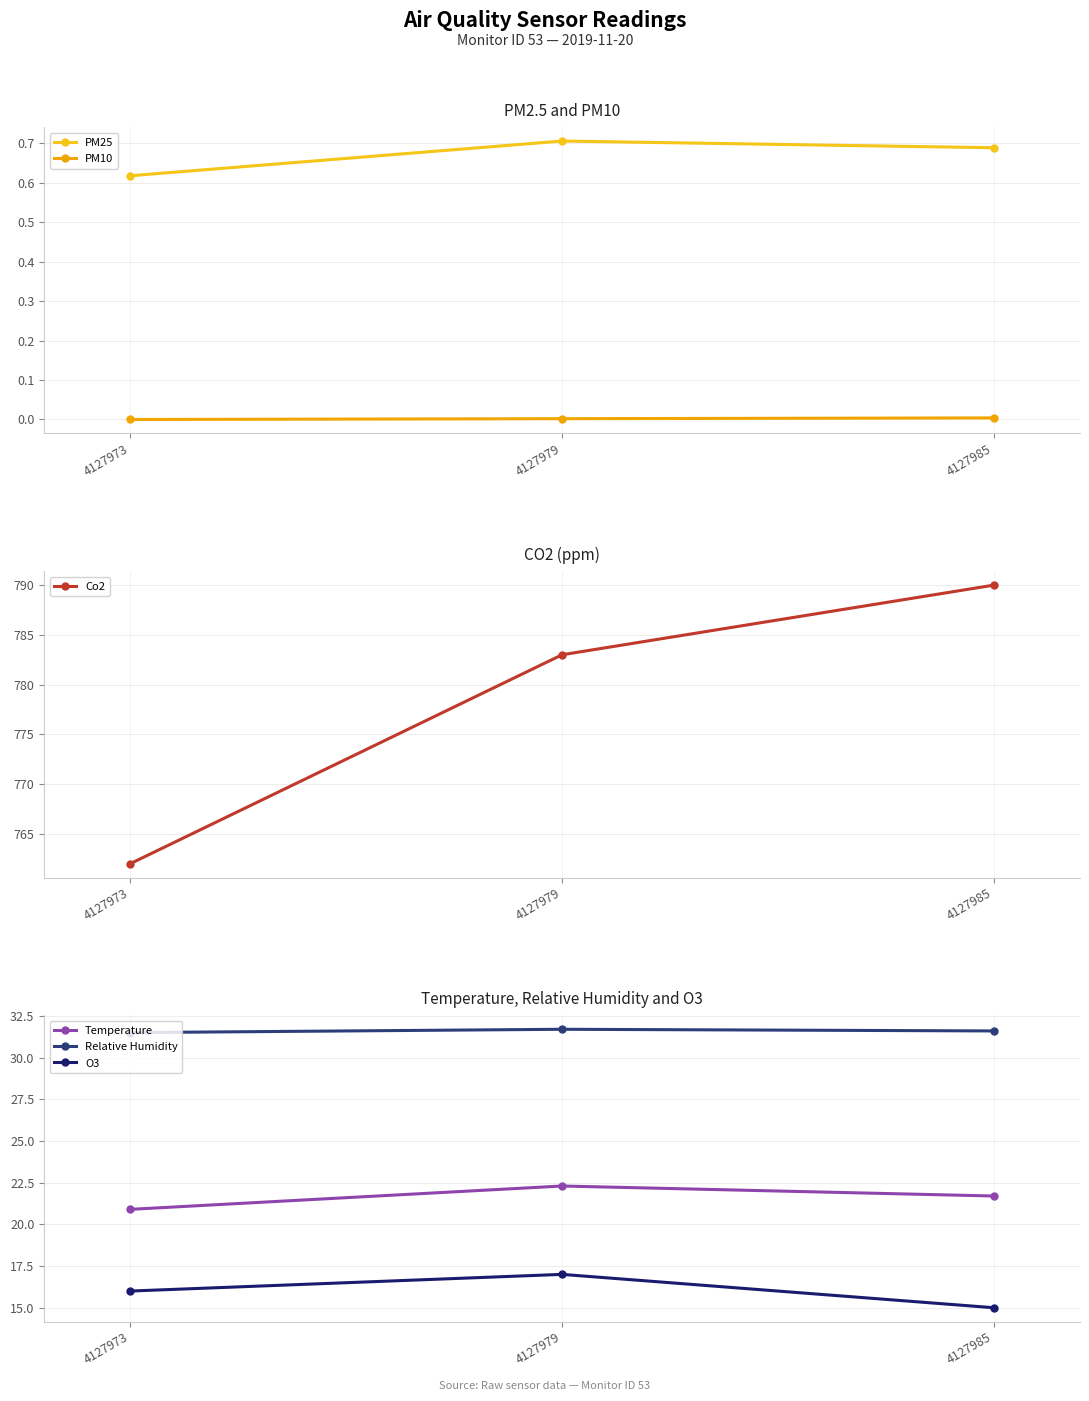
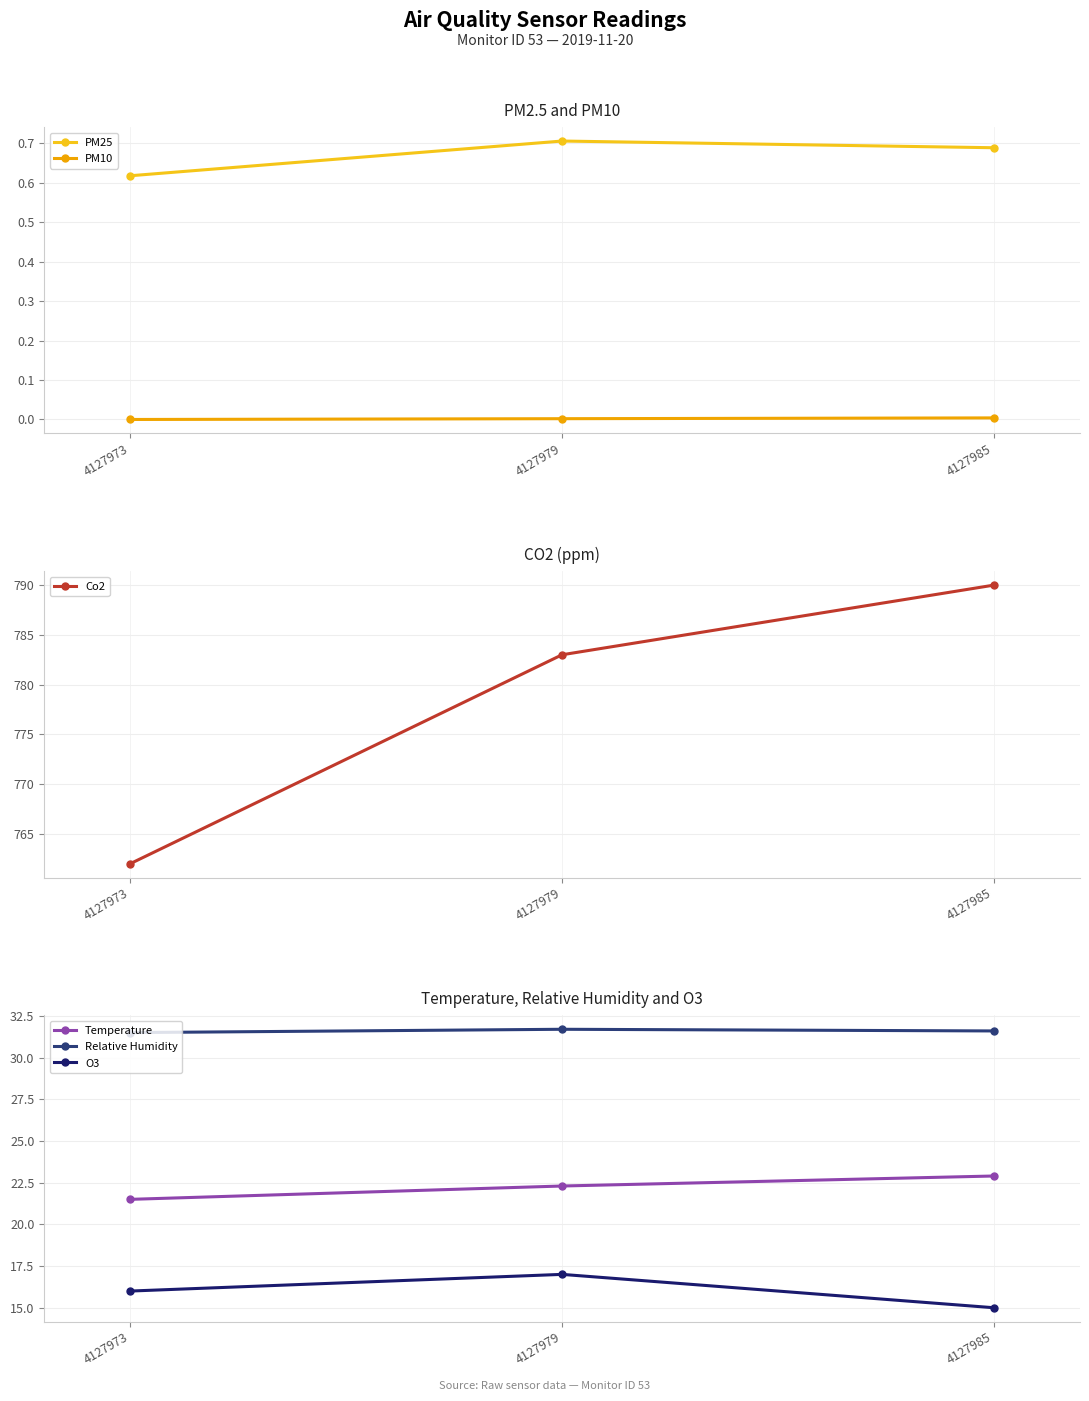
Temperature, Relative Humidity and O3, Temperature, 4127973: 20.9 -> 21.5
Temperature, Relative Humidity and O3, Temperature, 4127985: 21.7 -> 22.9
